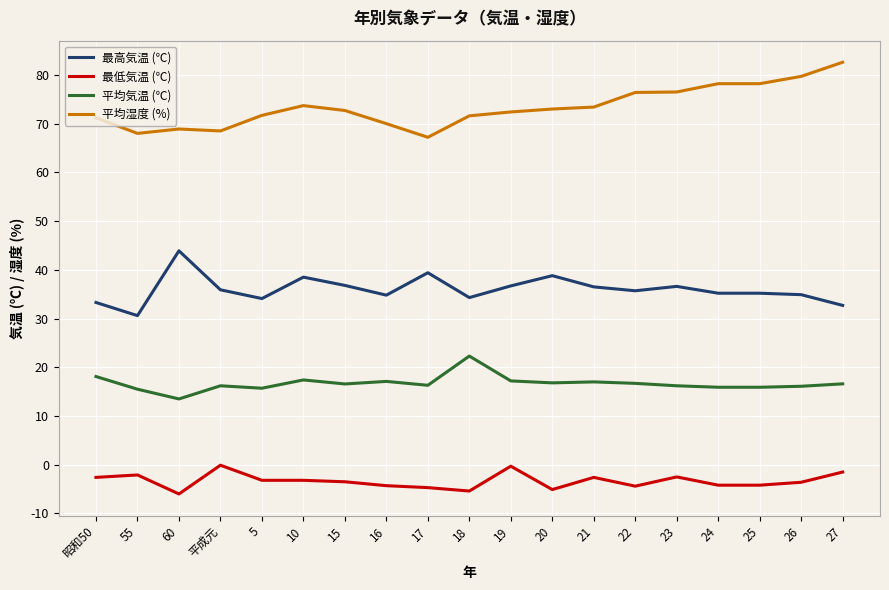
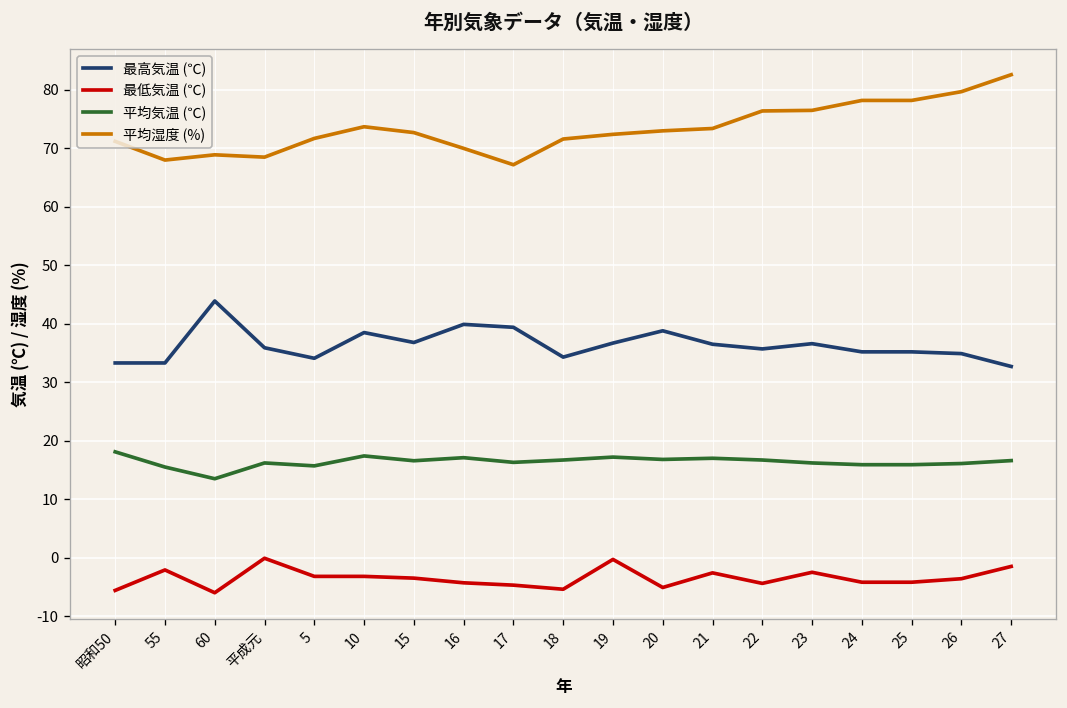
最低気温 (℃), 昭和50: -3 -> -6
最高気温 (℃), 55: 31 -> 33
最高気温 (℃), 16: 35 -> 40
平均気温 (℃), 18: 22 -> 17
